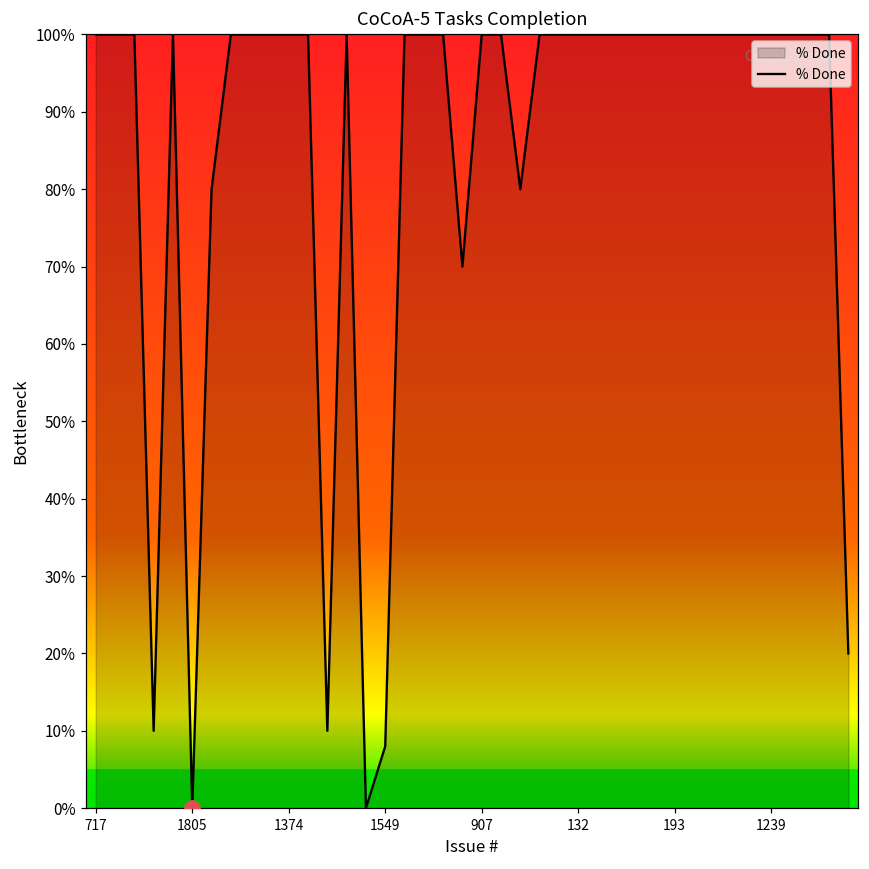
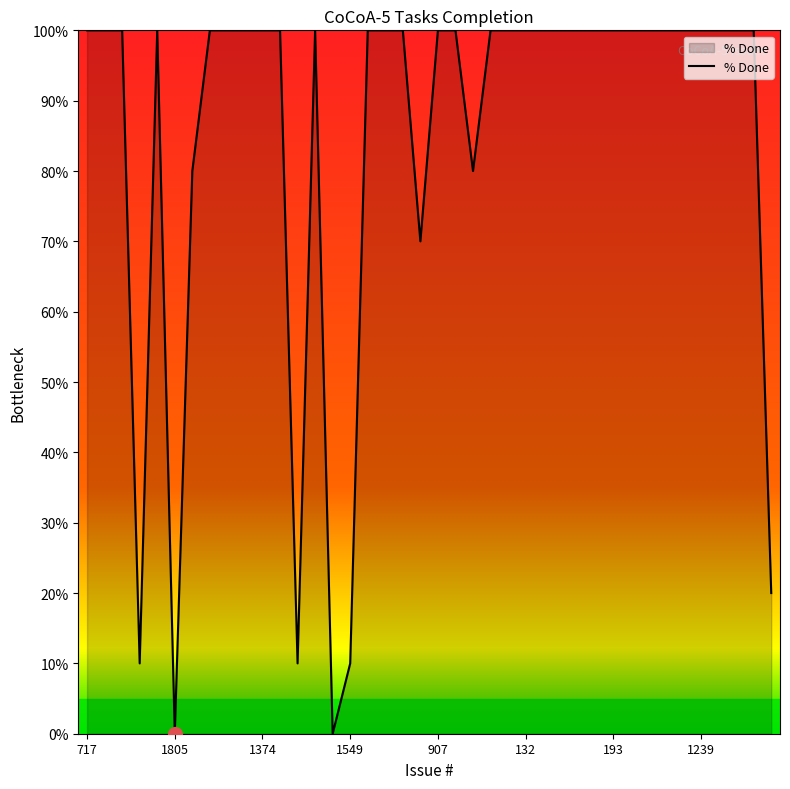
% Done, 1549: 8% -> 10%
